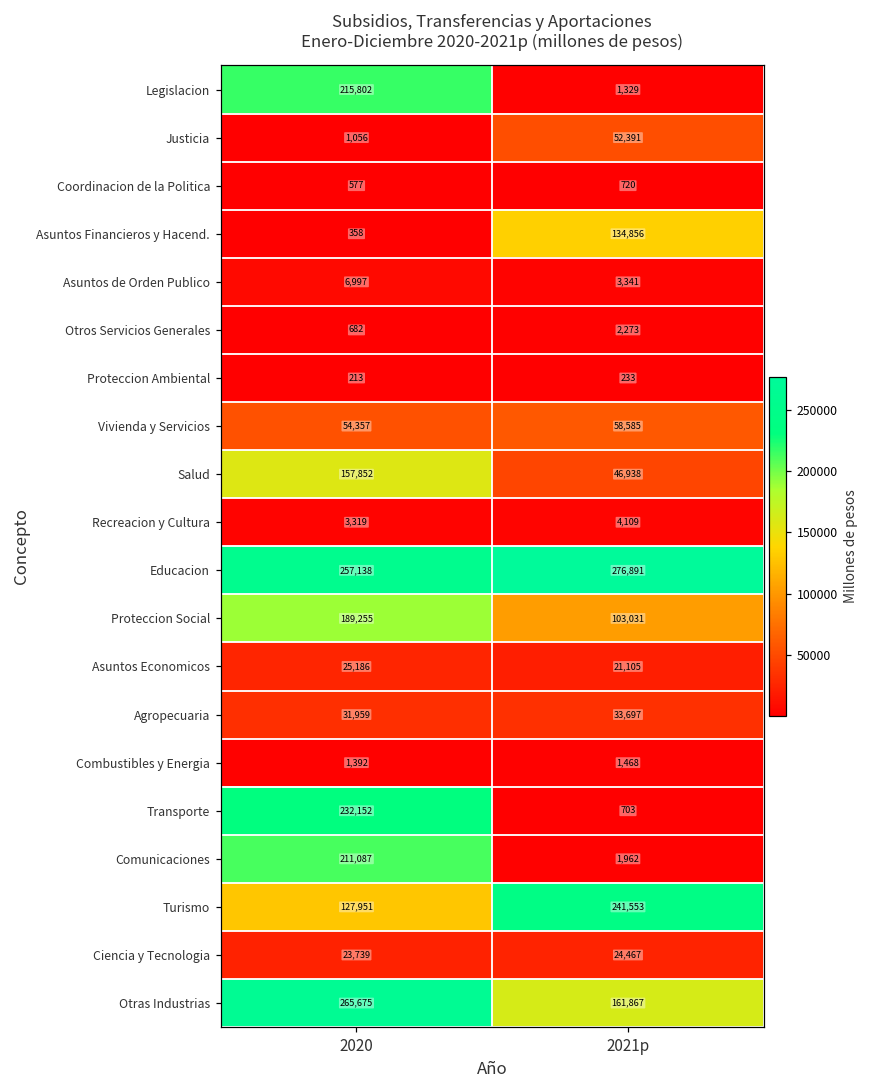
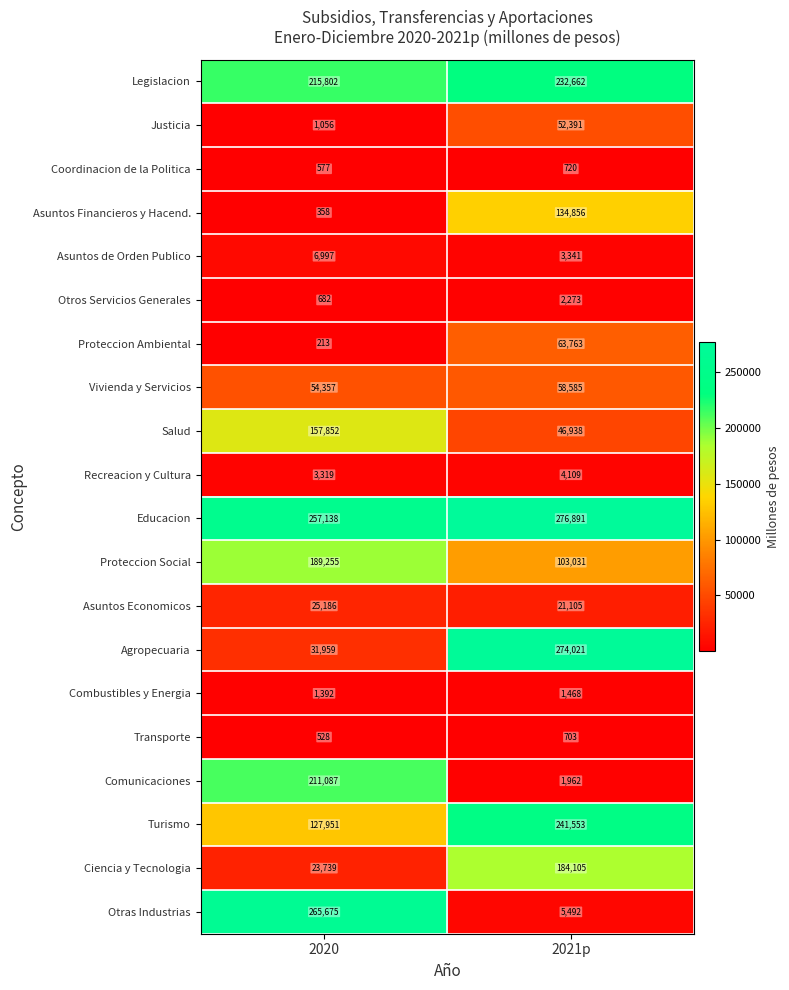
Legislacion, 2021p: 1,329 -> 232,662
Proteccion Ambiental, 2021p: 233 -> 63,763
Agropecuaria, 2021p: 33,697 -> 274,021
Transporte, 2020: 232,152 -> 528
Ciencia y Tecnologia, 2021p: 24,467 -> 184,105
Otras Industrias, 2021p: 161,867 -> 5,492
